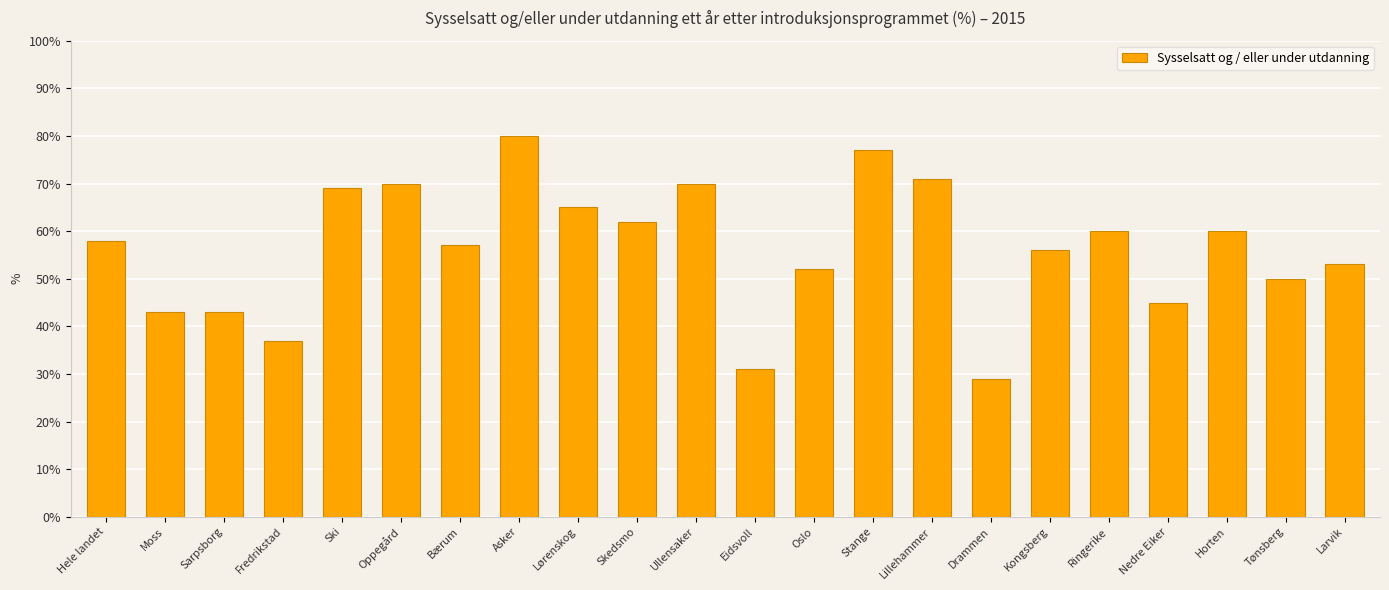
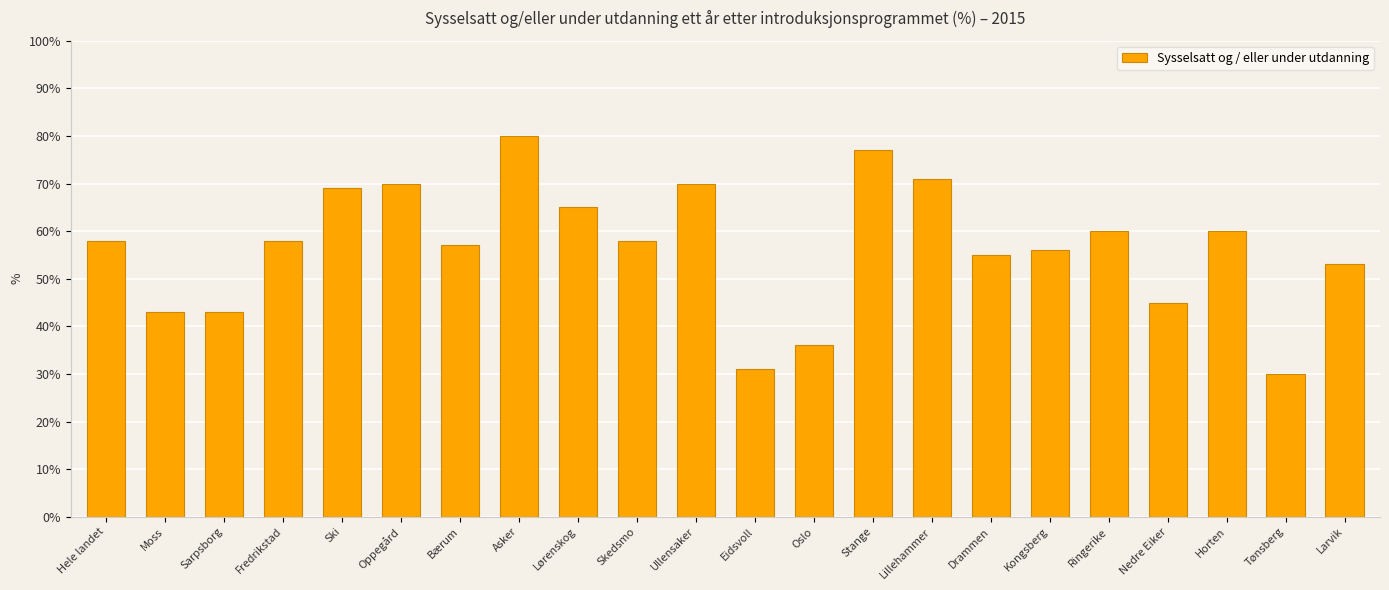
Fredrikstad: 37% -> 58%
Skedsmo: 62% -> 58%
Oslo: 52% -> 36%
Drammen: 29% -> 55%
Tønsberg: 50% -> 30%
